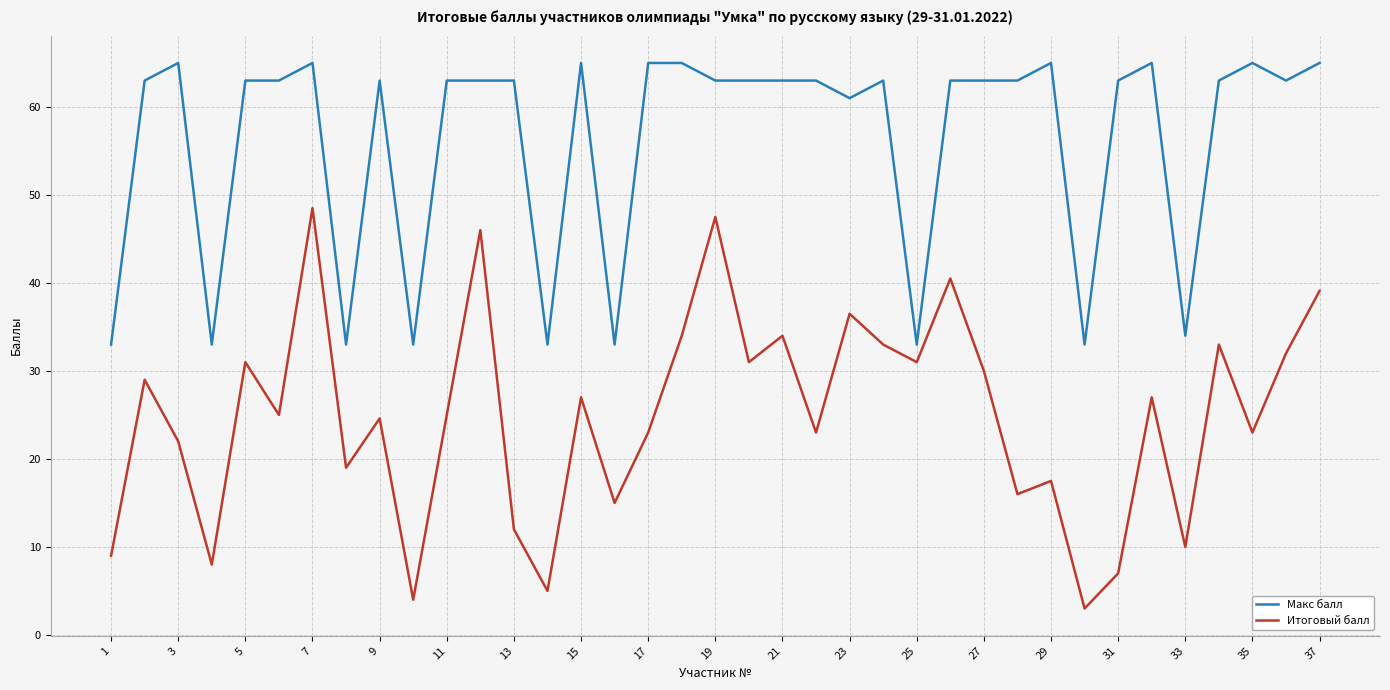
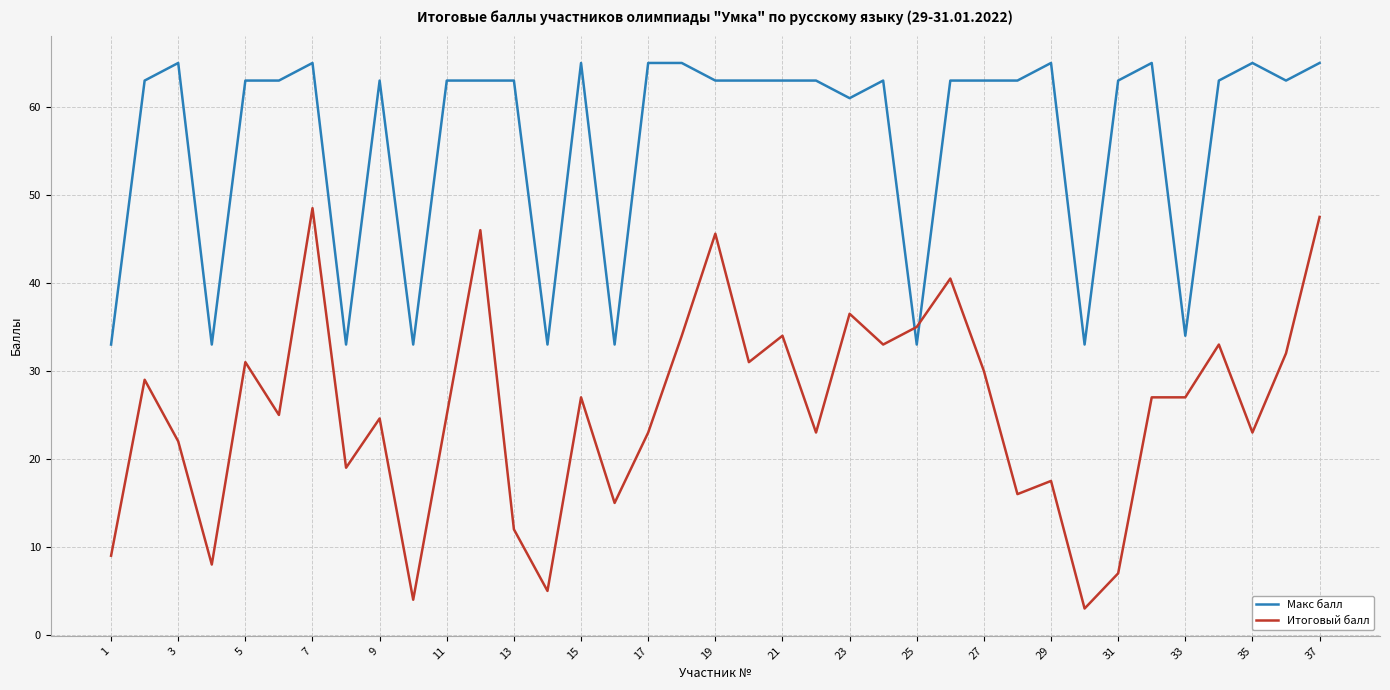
Итоговый балл, 19: 48 -> 46
Итоговый балл, 25: 31 -> 35
Итоговый балл, 33: 10 -> 27
Итоговый балл, 37: 39 -> 48
